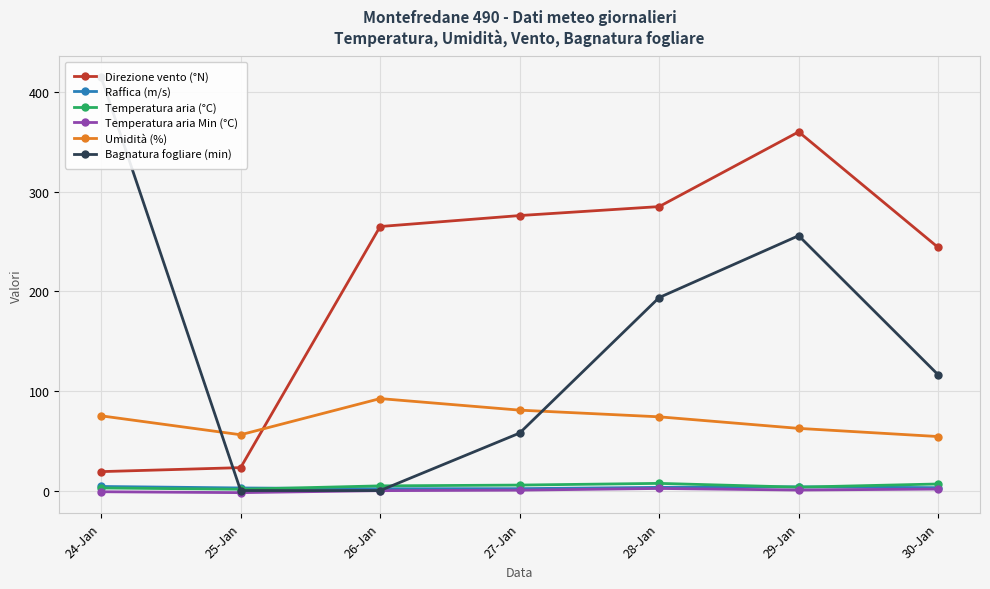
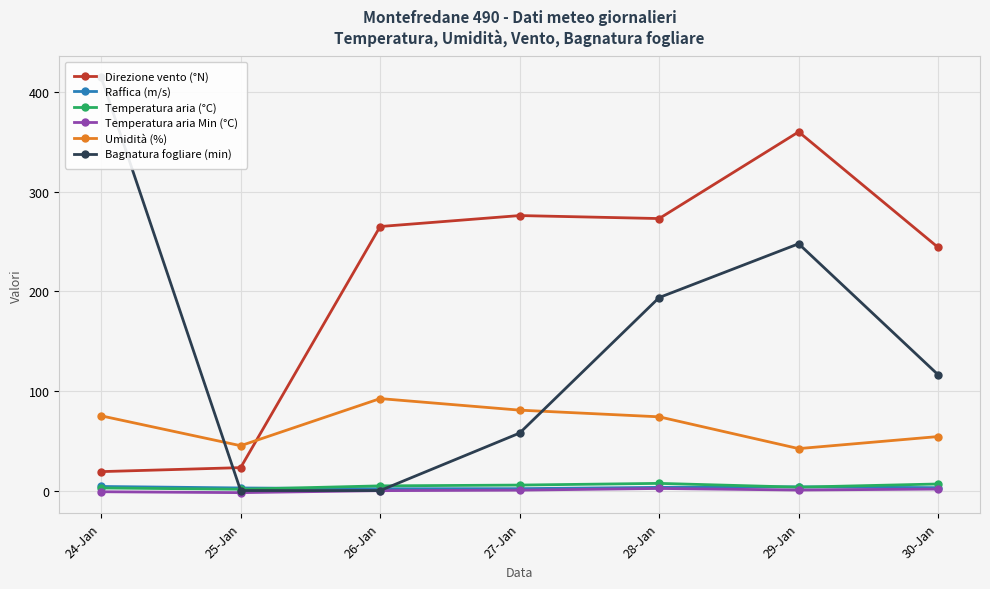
Umidità (%), 25-Jan: 60 -> 50
Direzione vento (°N), 28-Jan: 290 -> 270
Umidità (%), 29-Jan: 60 -> 40
Bagnatura fogliare (min), 29-Jan: 260 -> 250
